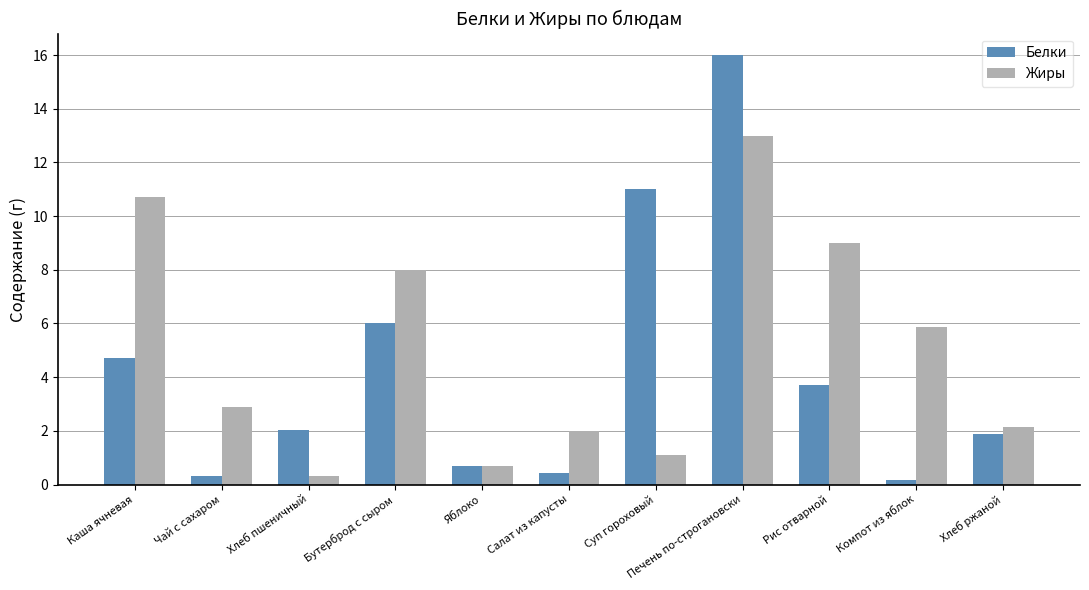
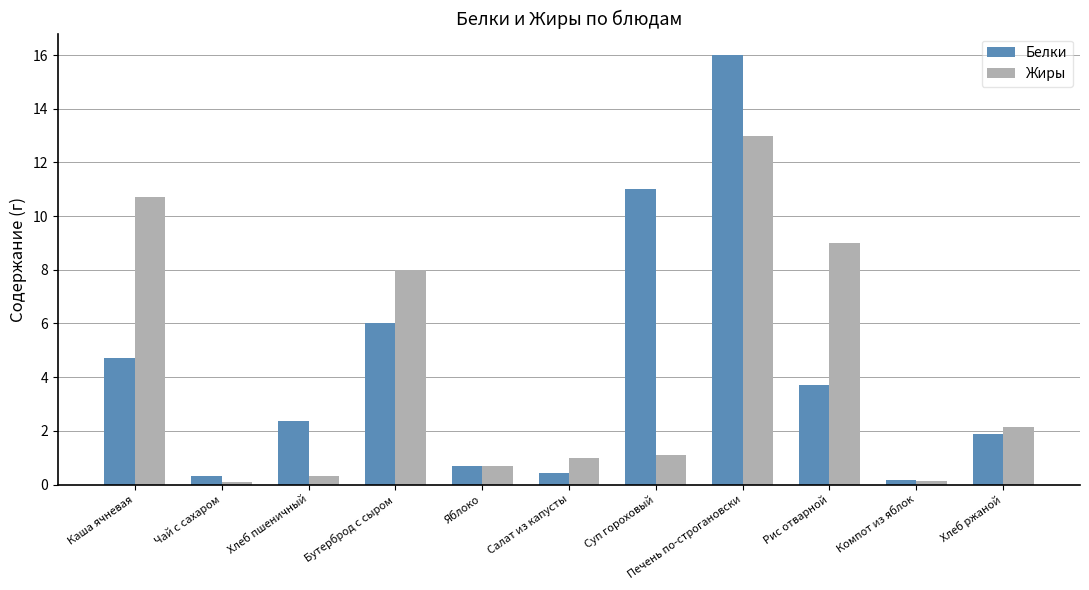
Жиры, Чай с сахаром: 2.9 -> 0.1
Белки, Хлеб пшеничный: 2.0 -> 2.4
Жиры, Салат из капусты: 2 -> 1
Жиры, Компот из яблок: 5.9 -> 0.1
